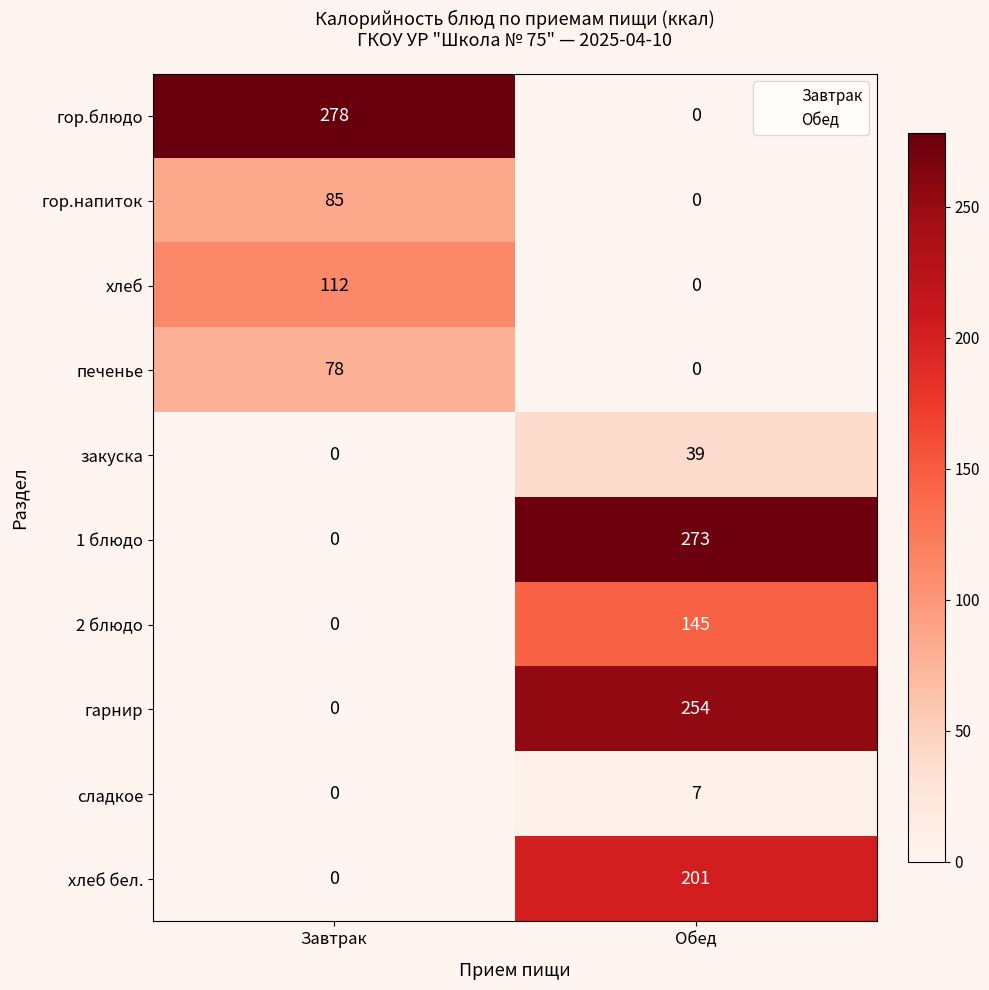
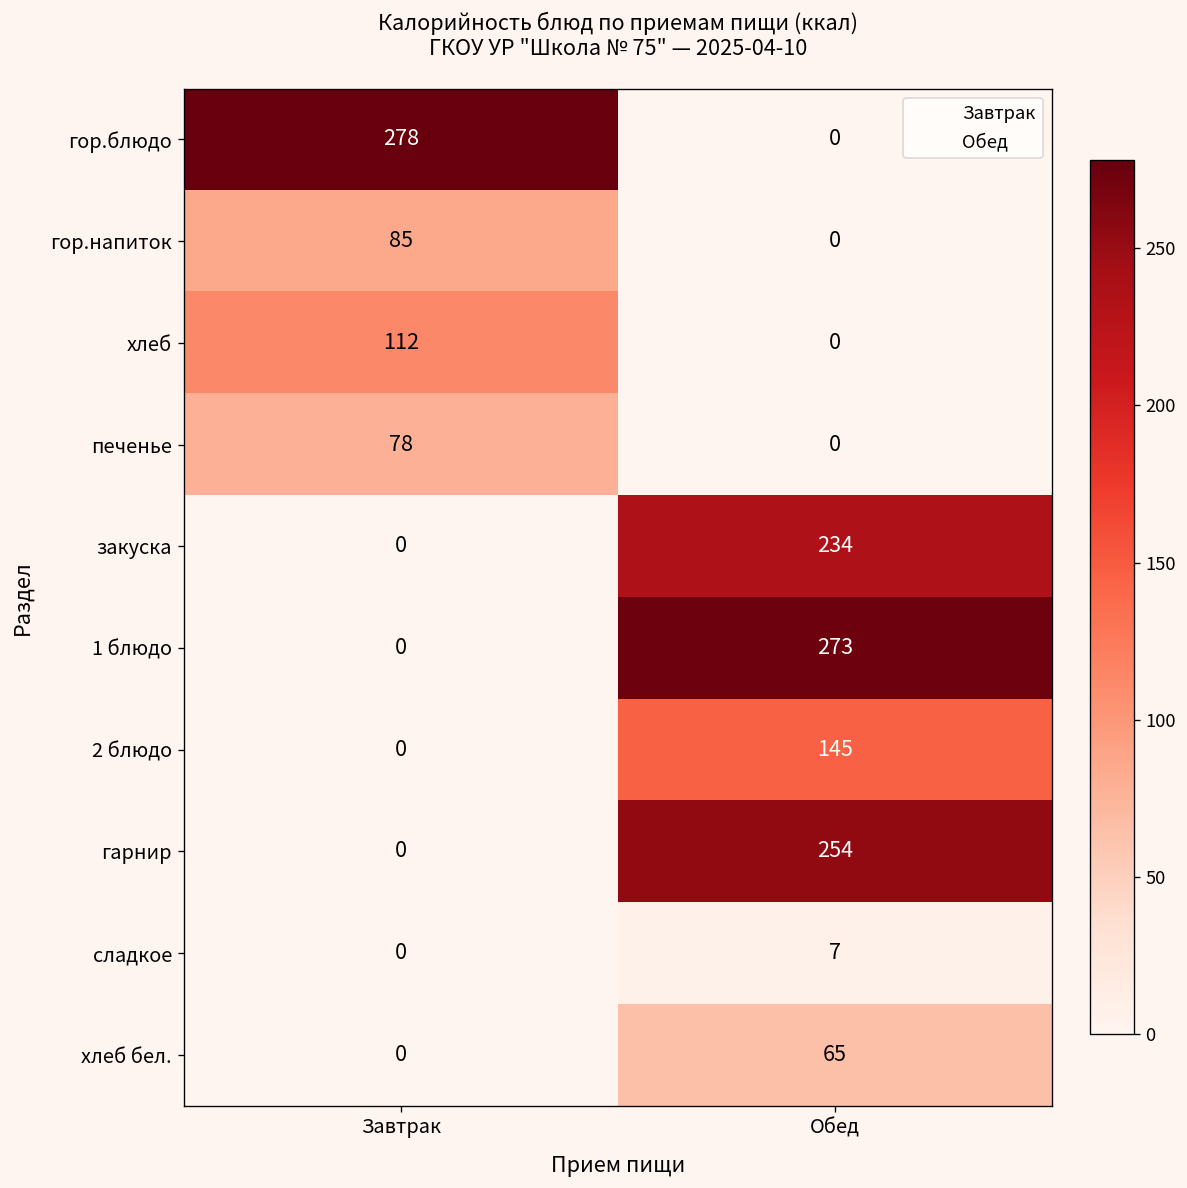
закуска, Обед: 39 -> 234
хлеб бел., Обед: 201 -> 65
